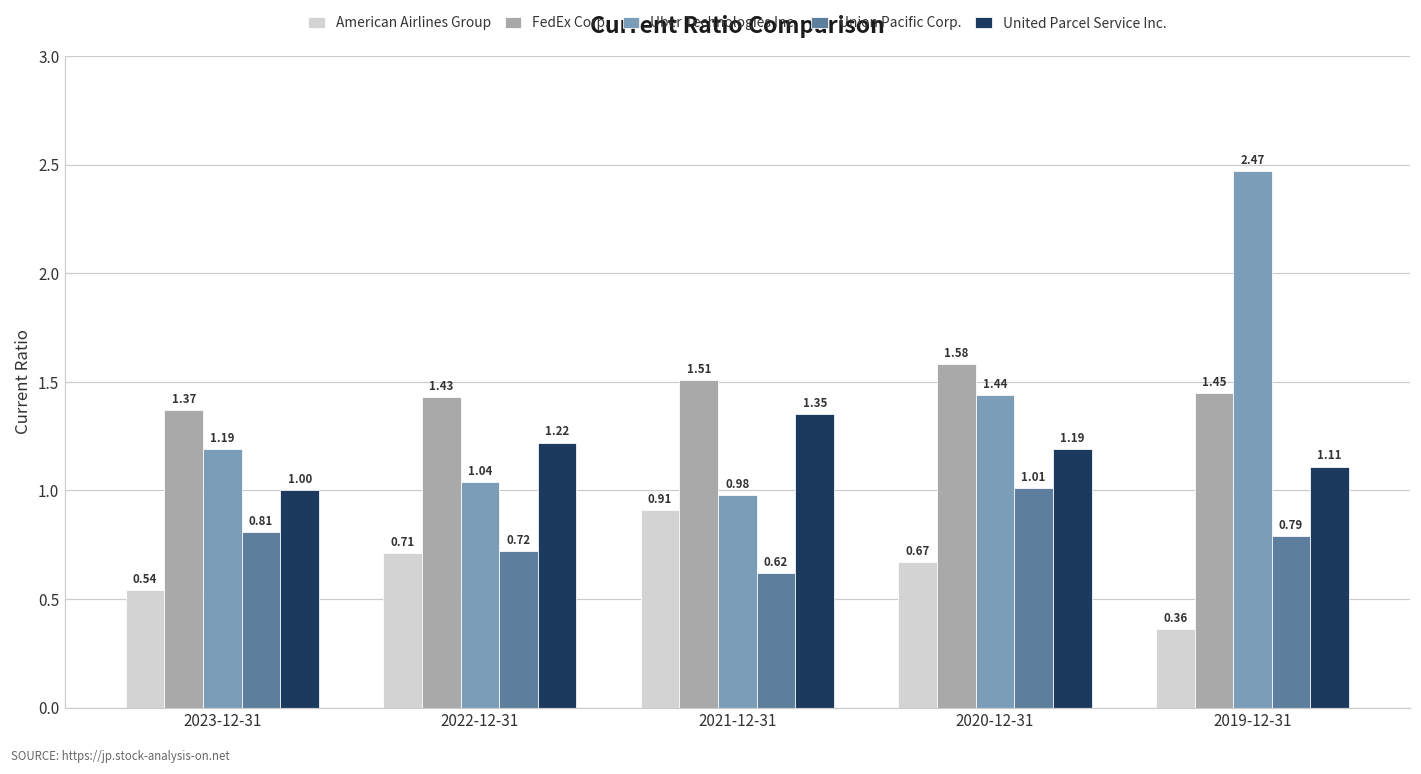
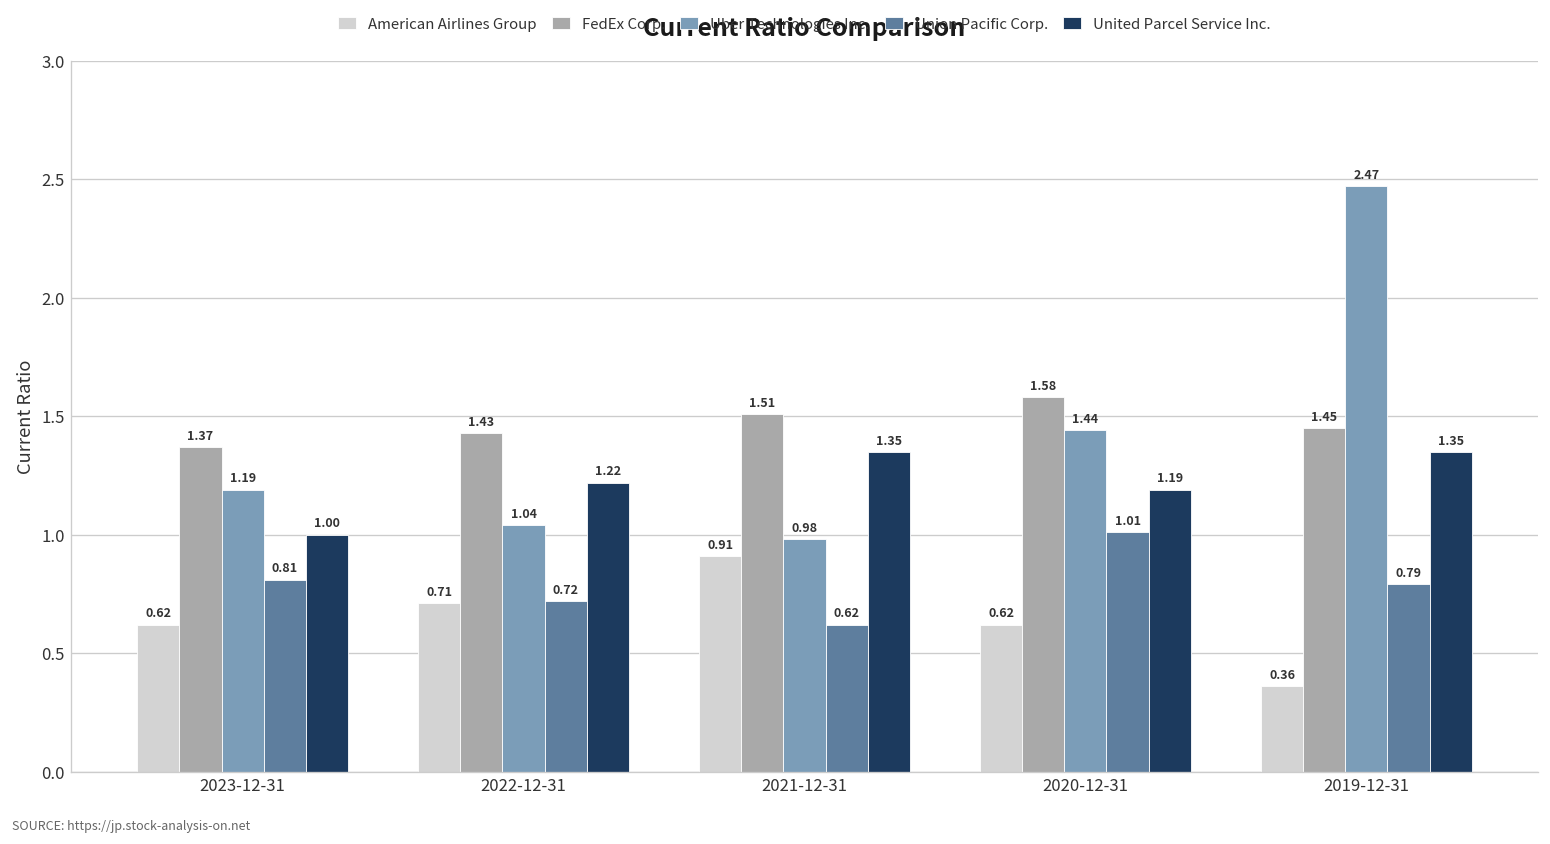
American Airlines Group, 2023-12-31: 0.54 -> 0.62
American Airlines Group, 2020-12-31: 0.67 -> 0.62
United Parcel Service Inc., 2019-12-31: 1.11 -> 1.35
